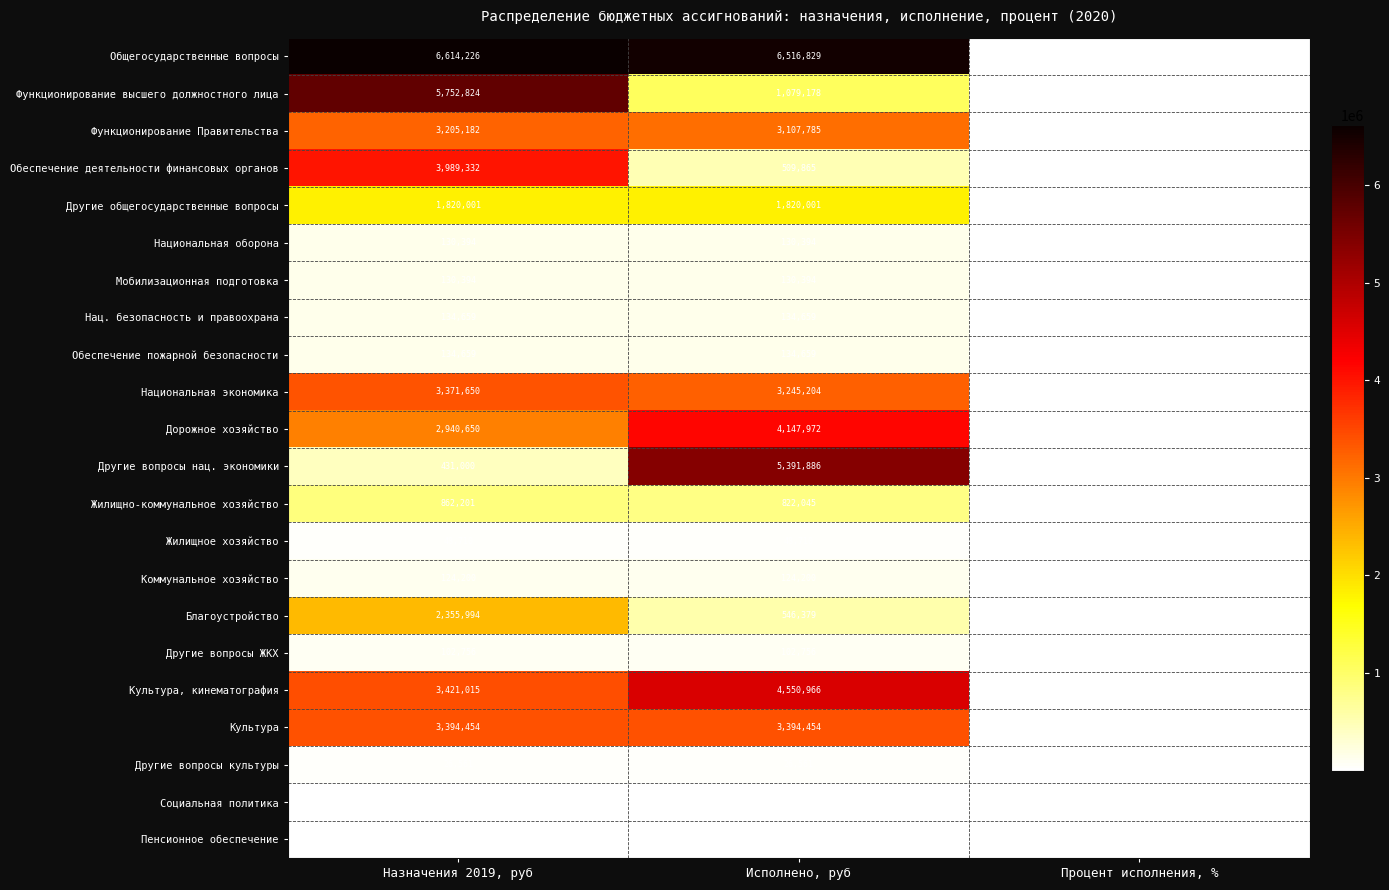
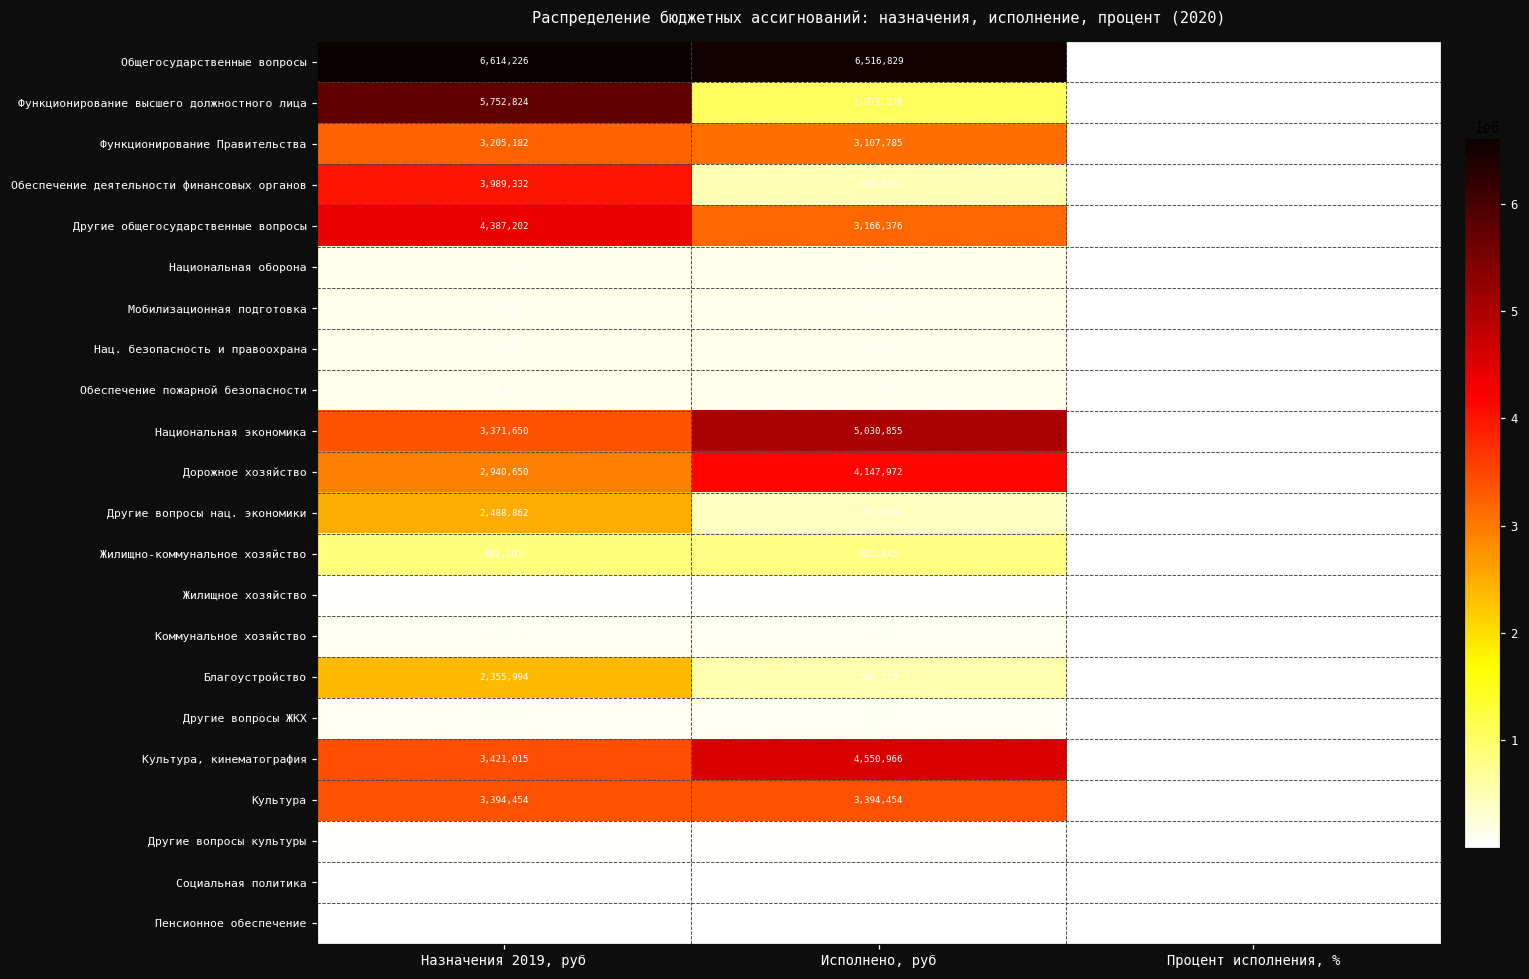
Другие общегосударственные вопросы, Назначения 2019, руб: 1,820,001 -> 4,387,202
Другие общегосударственные вопросы, Исполнено, руб: 1,820,001 -> 3,166,376
Национальная экономика, Исполнено, руб: 3,245,204 -> 5,030,855
Другие вопросы нац. экономики, Назначения 2019, руб: 431,000 -> 2,488,862
Другие вопросы нац. экономики, Исполнено, руб: 5,391,886 -> 431,000
